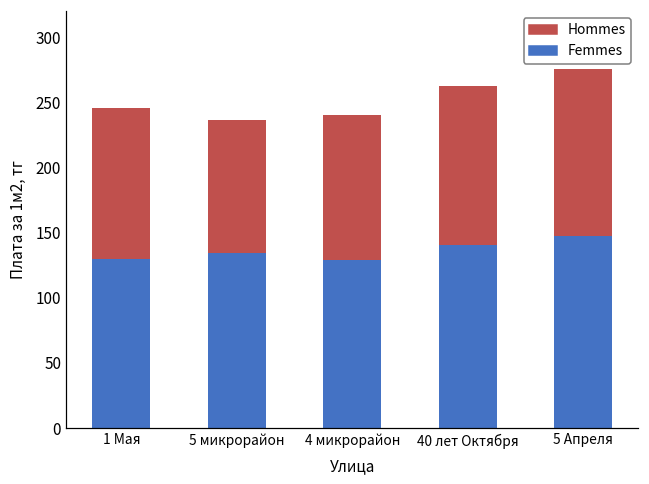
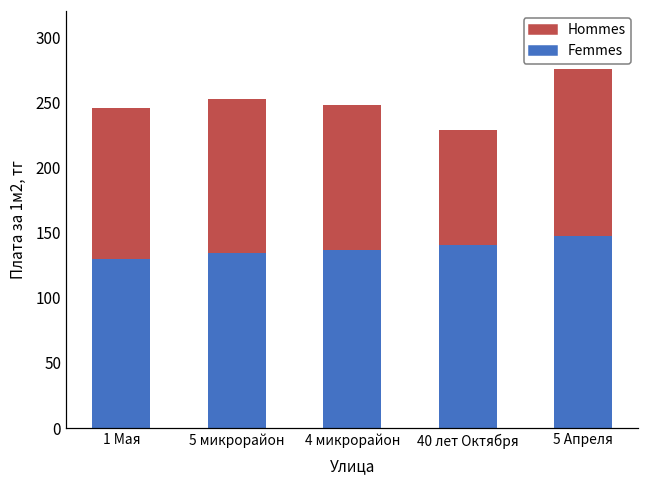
Hommes, 5 микрорайон: 102 -> 118
Femmes, 4 микрорайон: 129 -> 137
Hommes, 40 лет Октября: 122 -> 88
